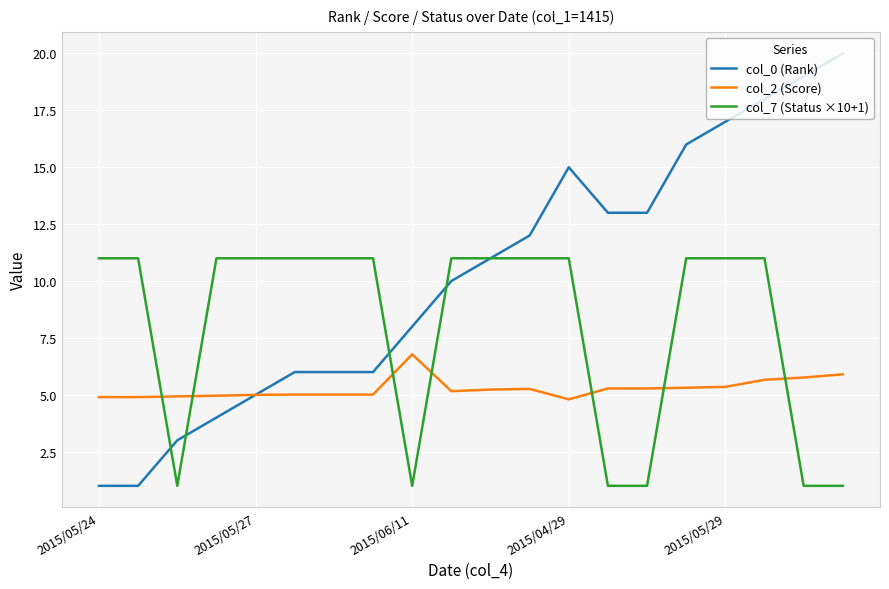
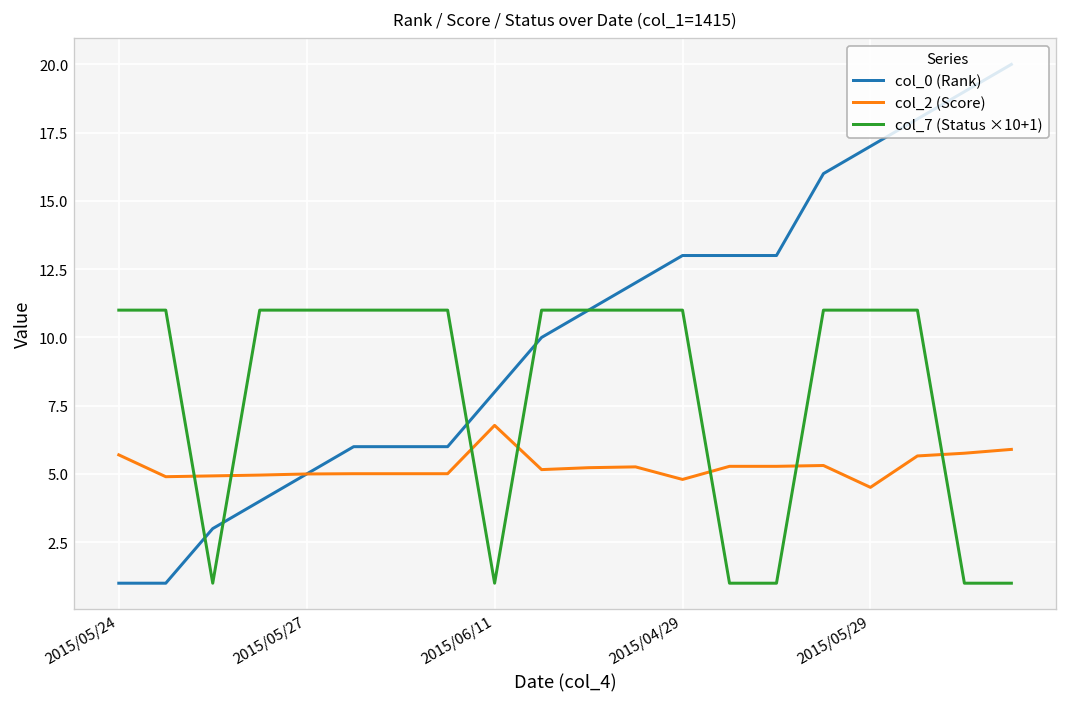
col_2 (Score), 2015/05/24: 4.9 -> 5.7
col_0 (Rank), 2015/04/29: 15 -> 13
col_2 (Score), 2015/05/29: 5.4 -> 4.5
